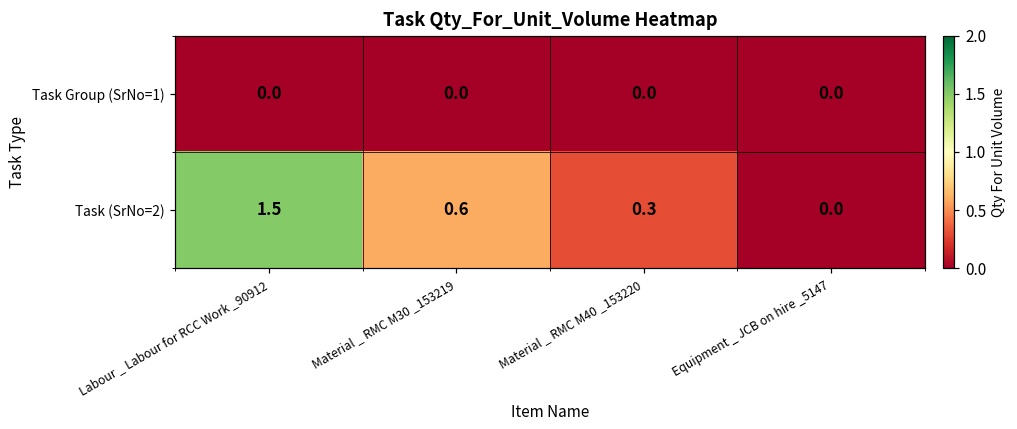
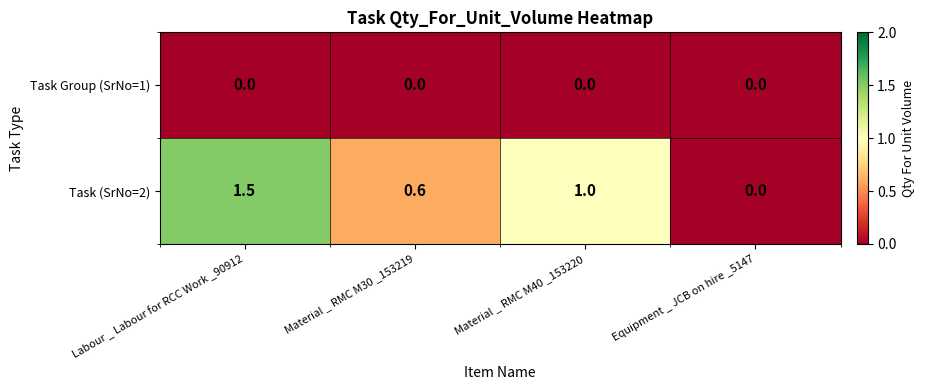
Task (SrNo=2), Material _ RMC M40 _153220: 0.3 -> 1.0
